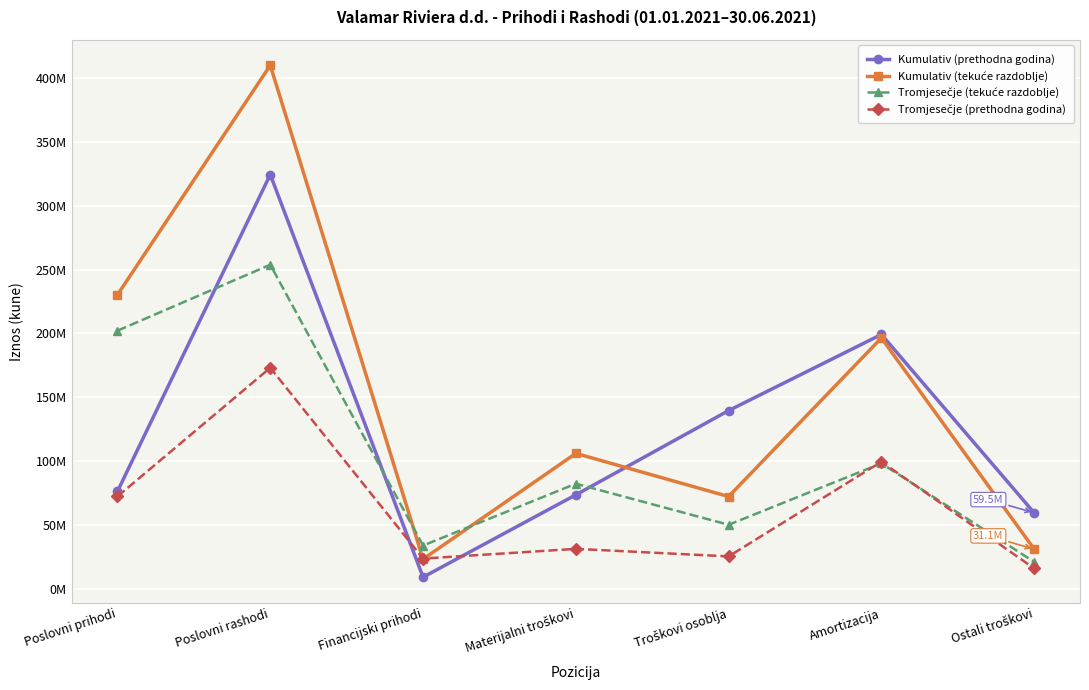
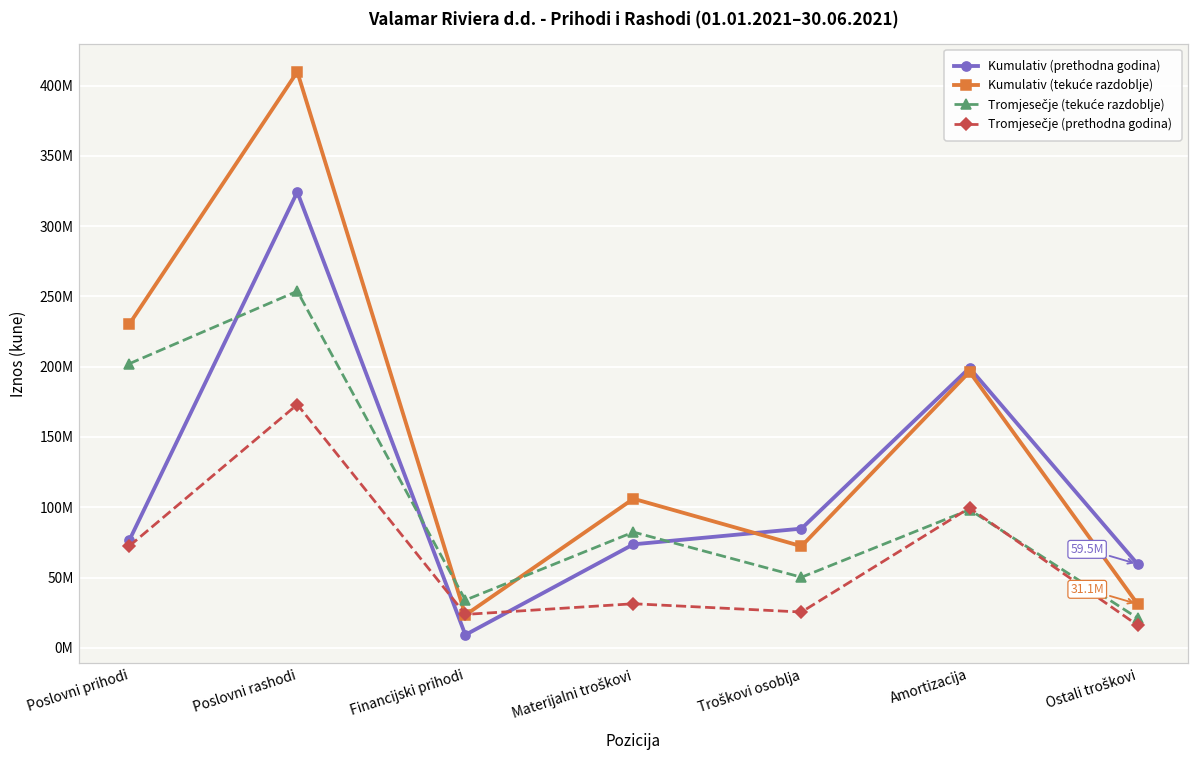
Kumulativ (prethodna godina), Troškovi osoblja: 140000000 -> 85000000
